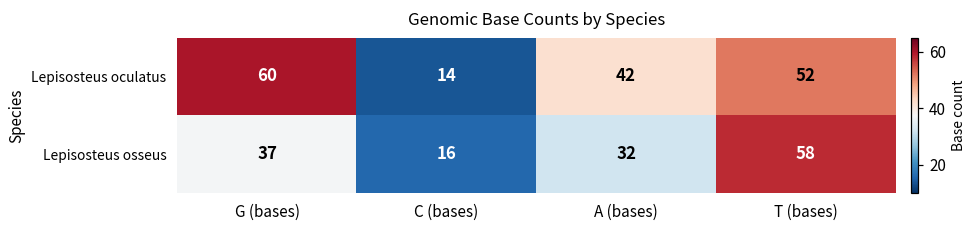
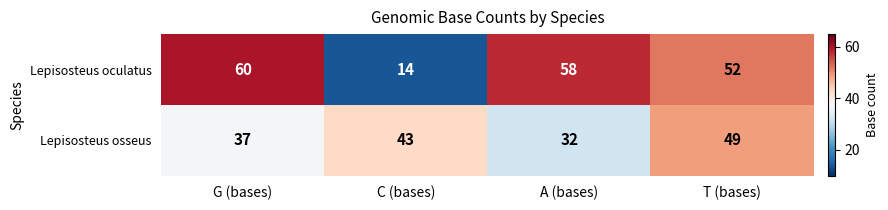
Lepisosteus oculatus, A (bases): 42 -> 58
Lepisosteus osseus, C (bases): 16 -> 43
Lepisosteus osseus, T (bases): 58 -> 49
